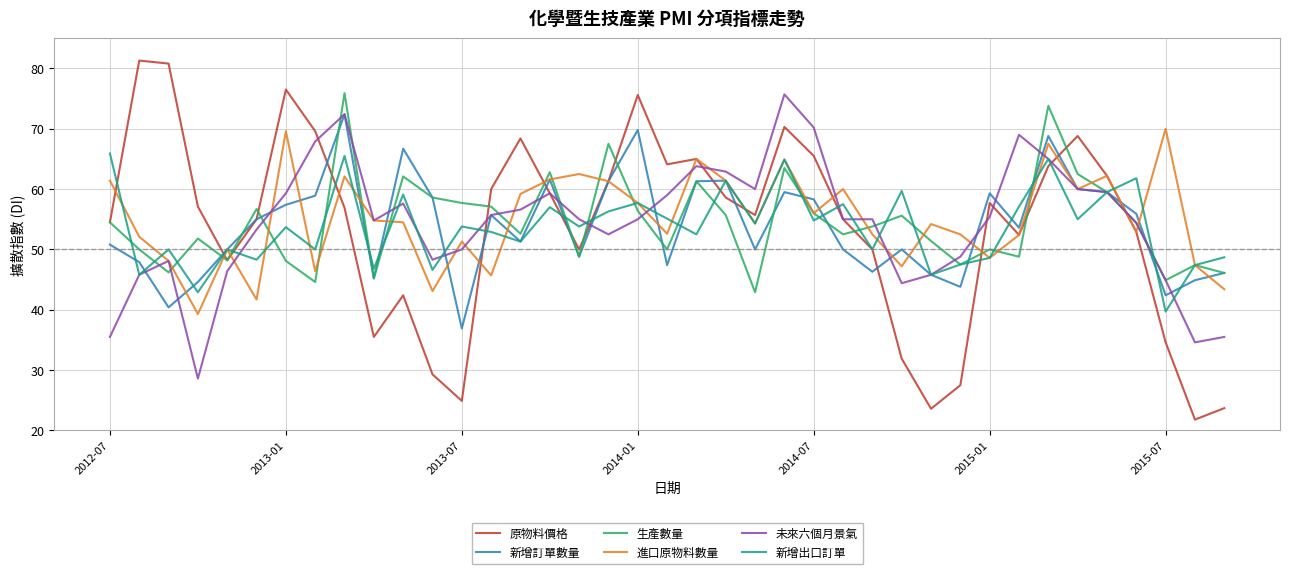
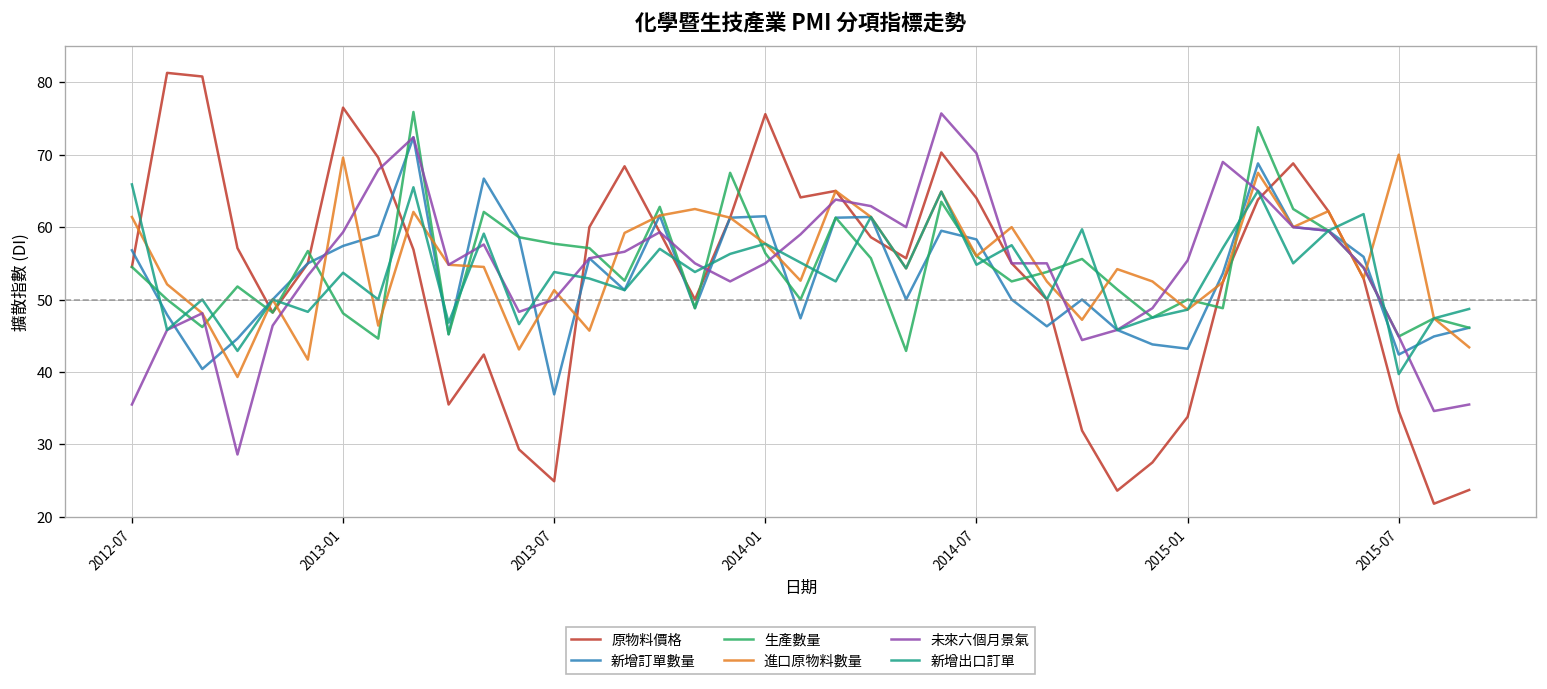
新增訂單數量, 2012-07: 51 -> 57
新增訂單數量, 2014-01: 70 -> 62
原物料價格, 2014-07: 66 -> 64
原物料價格, 2015-01: 58 -> 34
新增訂單數量, 2015-01: 59 -> 43
